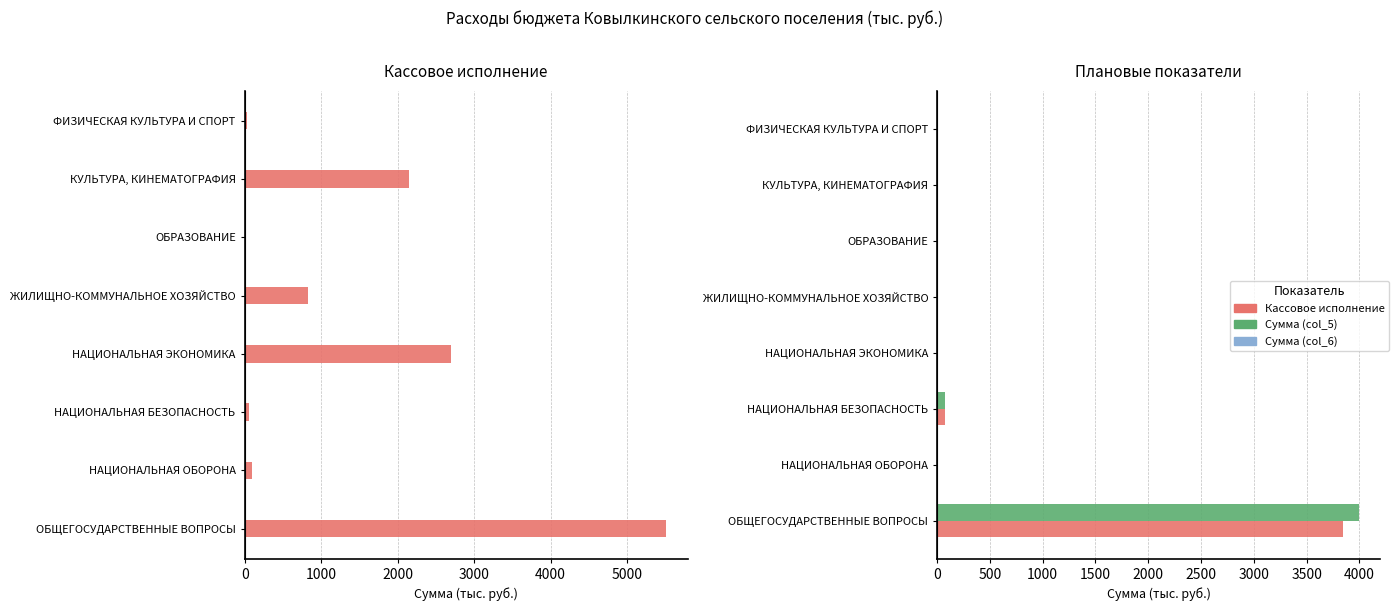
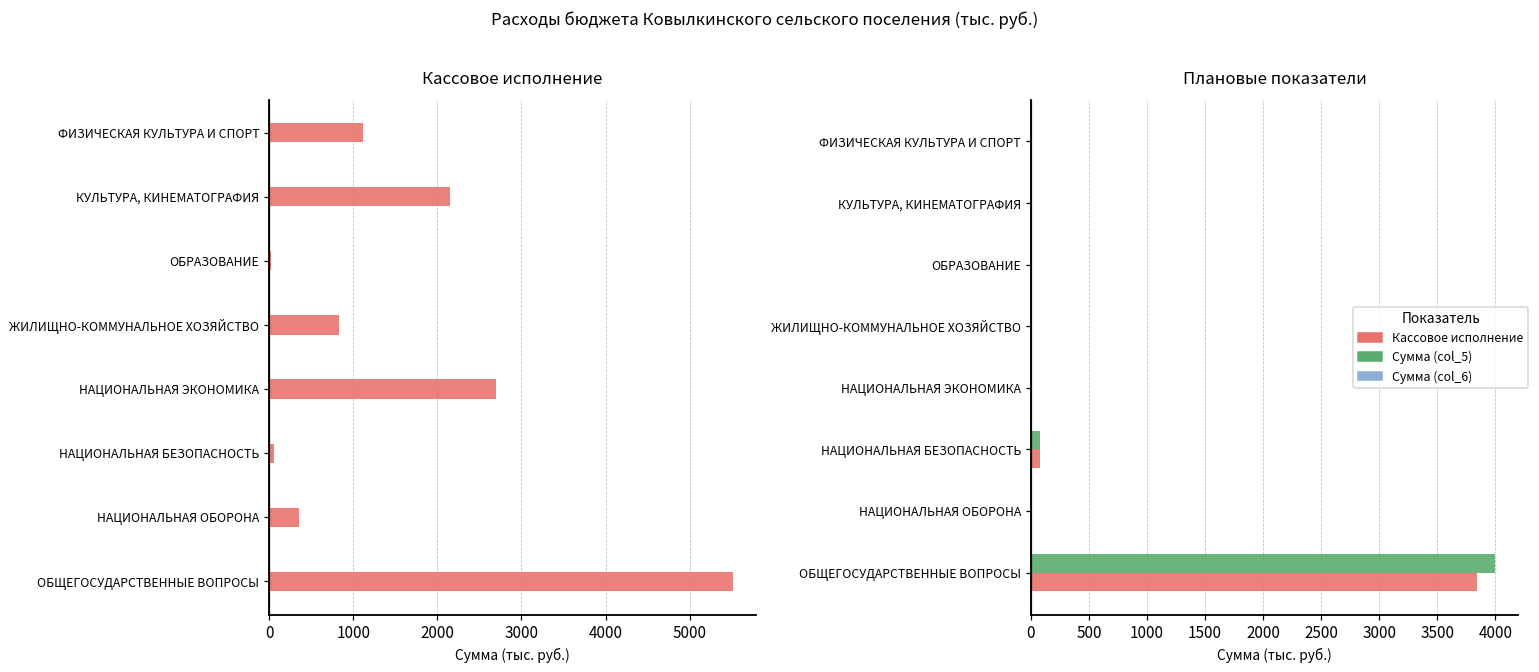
Кассовое исполнение, ФИЗИЧЕСКАЯ КУЛЬТУРА И СПОРТ: 0 -> 1100
Кассовое исполнение, НАЦИОНАЛЬНАЯ ОБОРОНА: 100 -> 400
